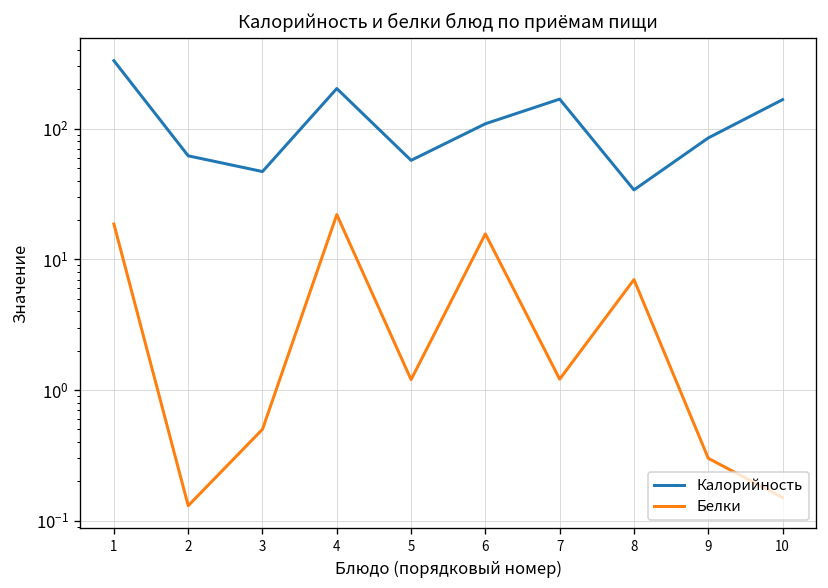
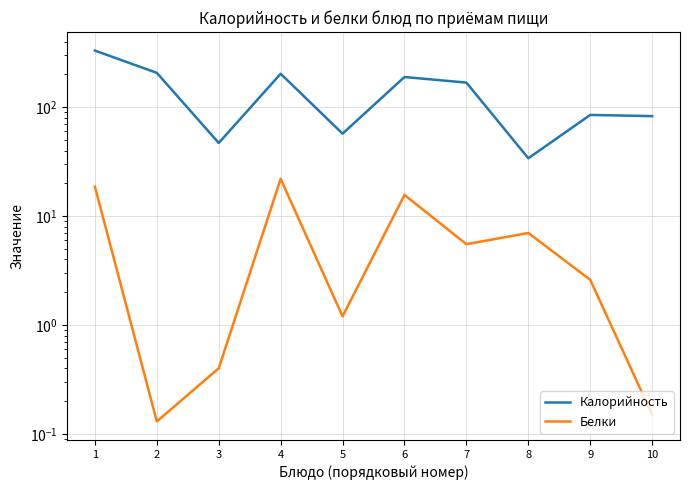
Калорийность, 2: 60 -> 210
Белки, 3: 0.5 -> 0.4
Калорийность, 6: 110 -> 190
Белки, 7: 1.2 -> 6
Белки, 9: 0.3 -> 2.6
Калорийность, 10: 170 -> 80
